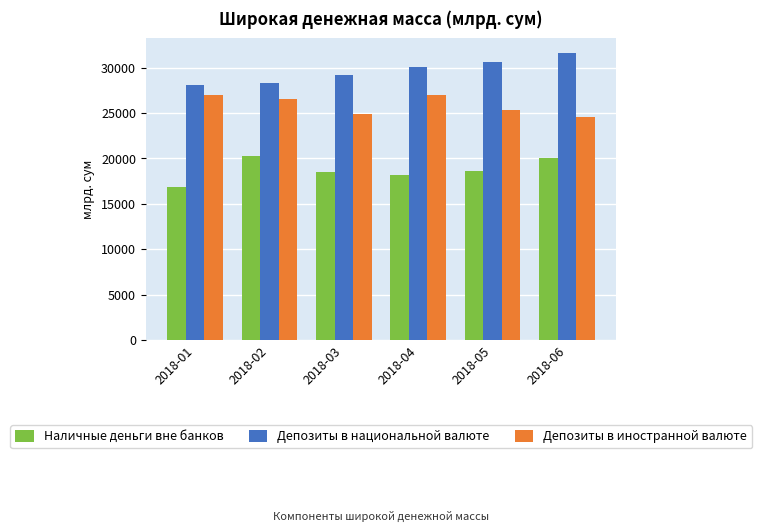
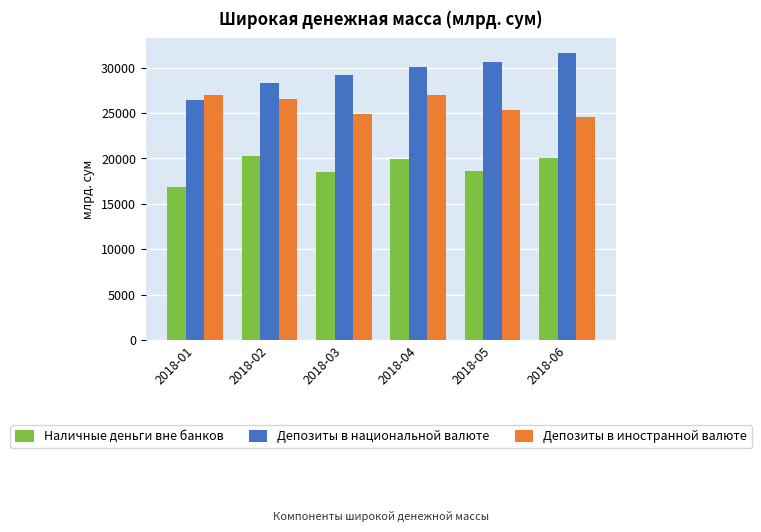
Депозиты в национальной валюте, 2018-01: 28000 -> 26000
Наличные деньги вне банков, 2018-04: 18000 -> 20000
